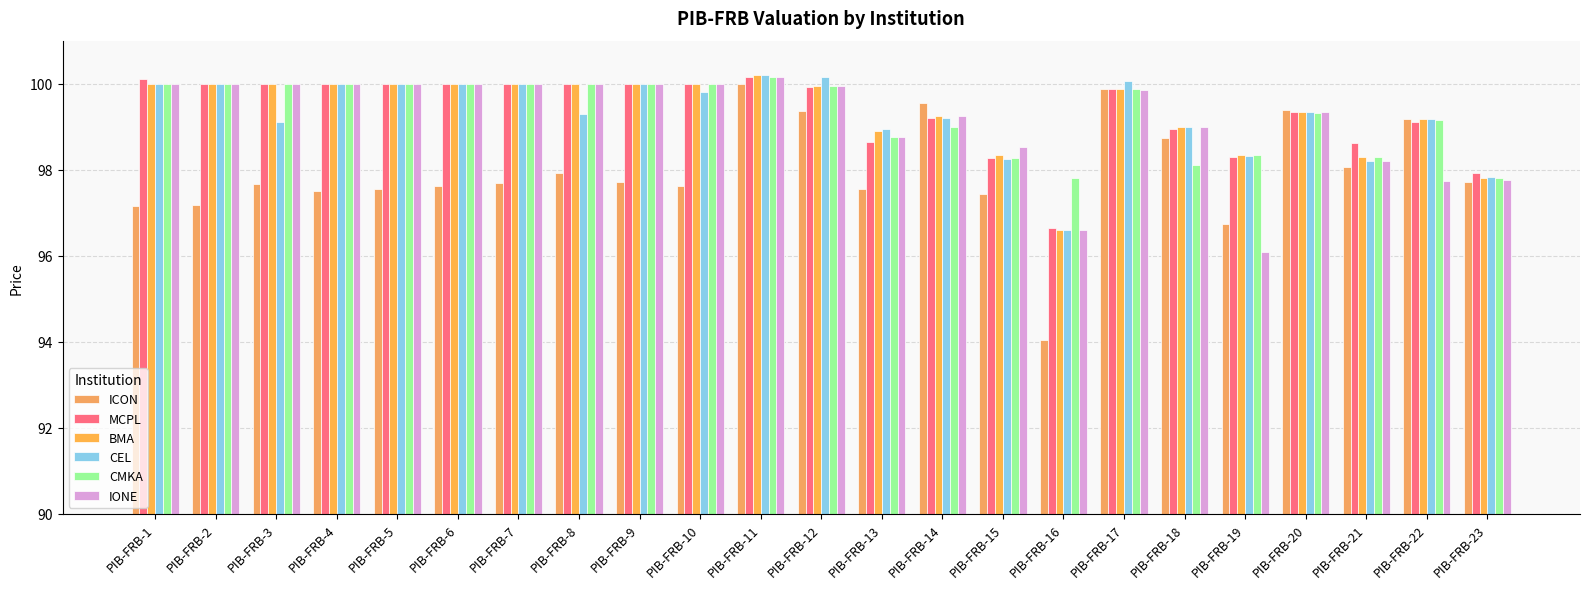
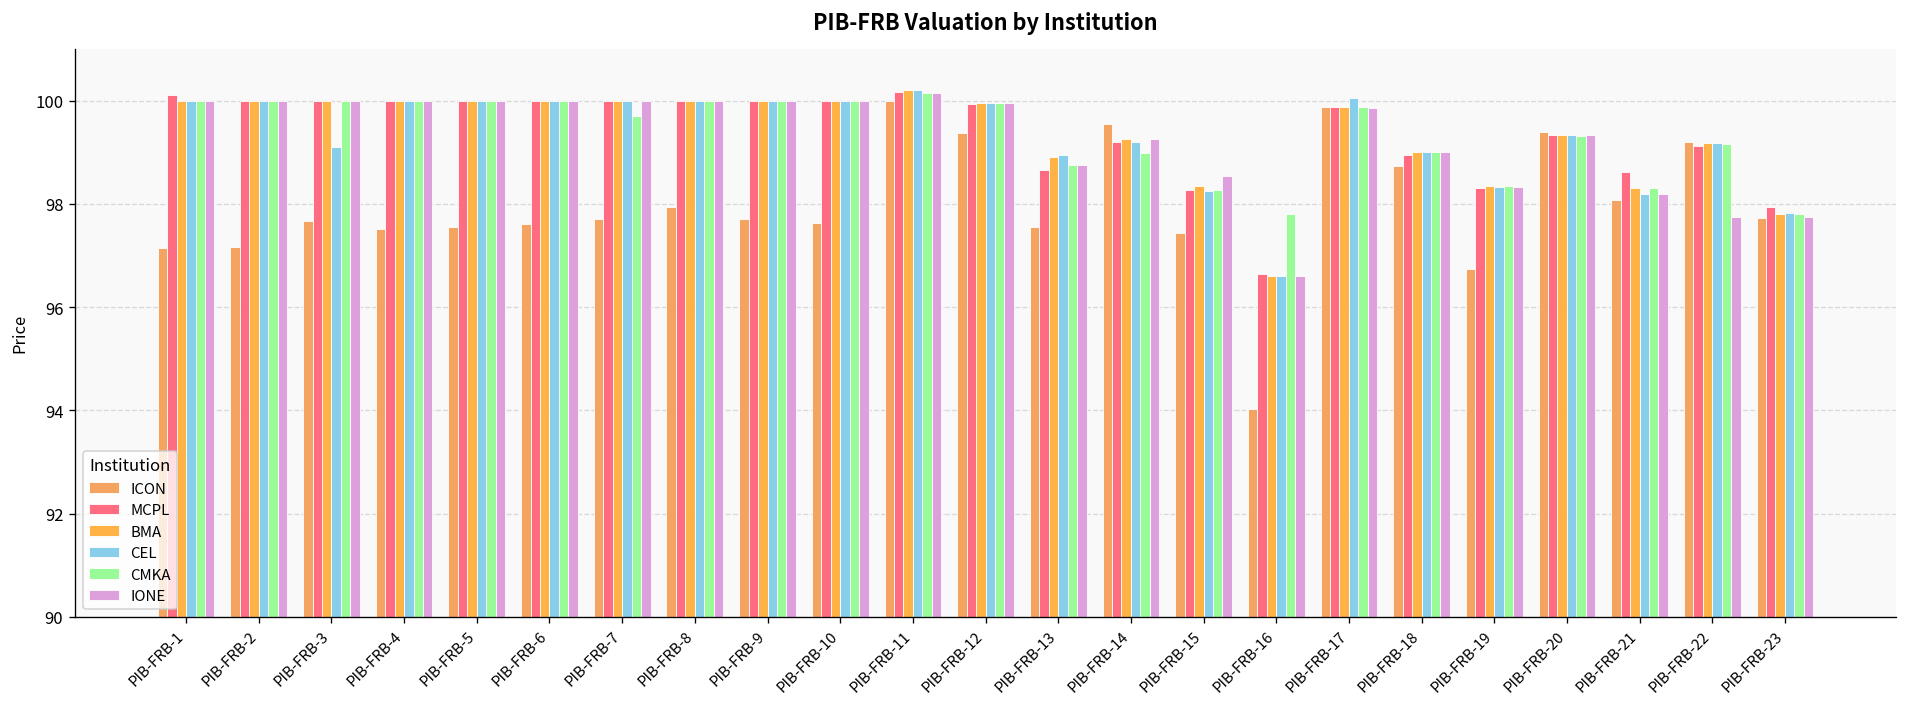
CMKA, PIB-FRB-7: 100.0 -> 99.7
CEL, PIB-FRB-8: 99.3 -> 100.0
CEL, PIB-FRB-10: 99.8 -> 100.0
CEL, PIB-FRB-12: 100.2 -> 100.0
CMKA, PIB-FRB-18: 98.1 -> 99.0
IONE, PIB-FRB-19: 96.1 -> 98.3
